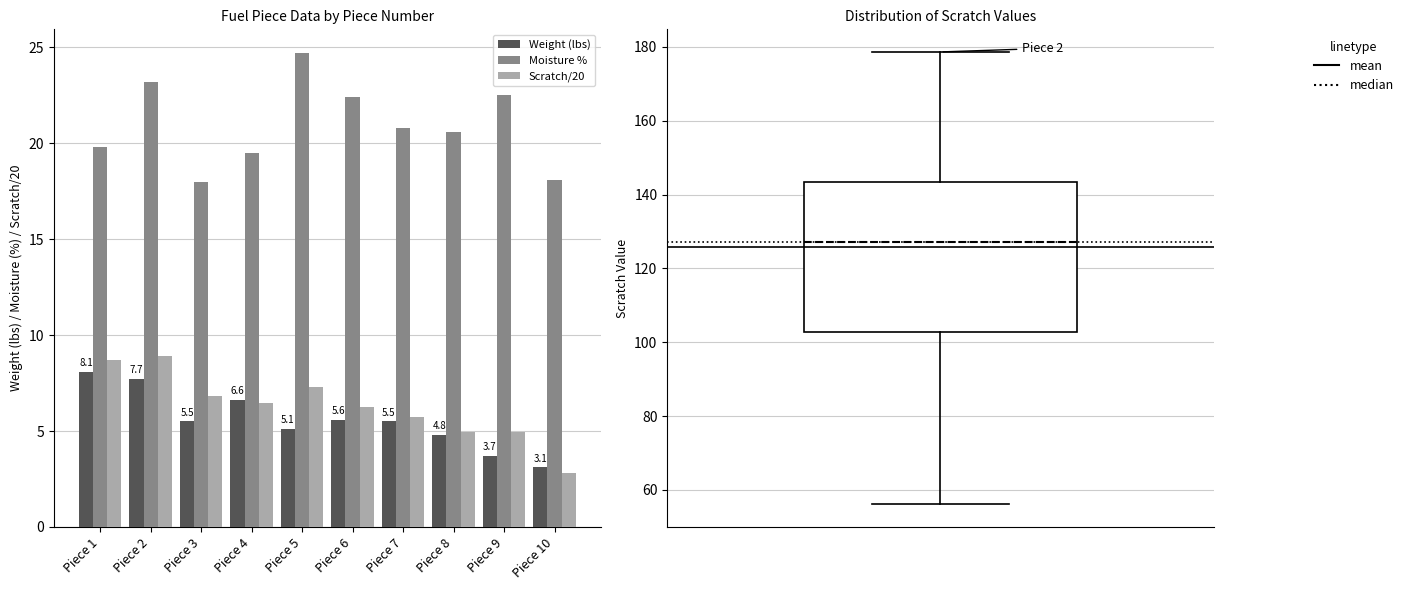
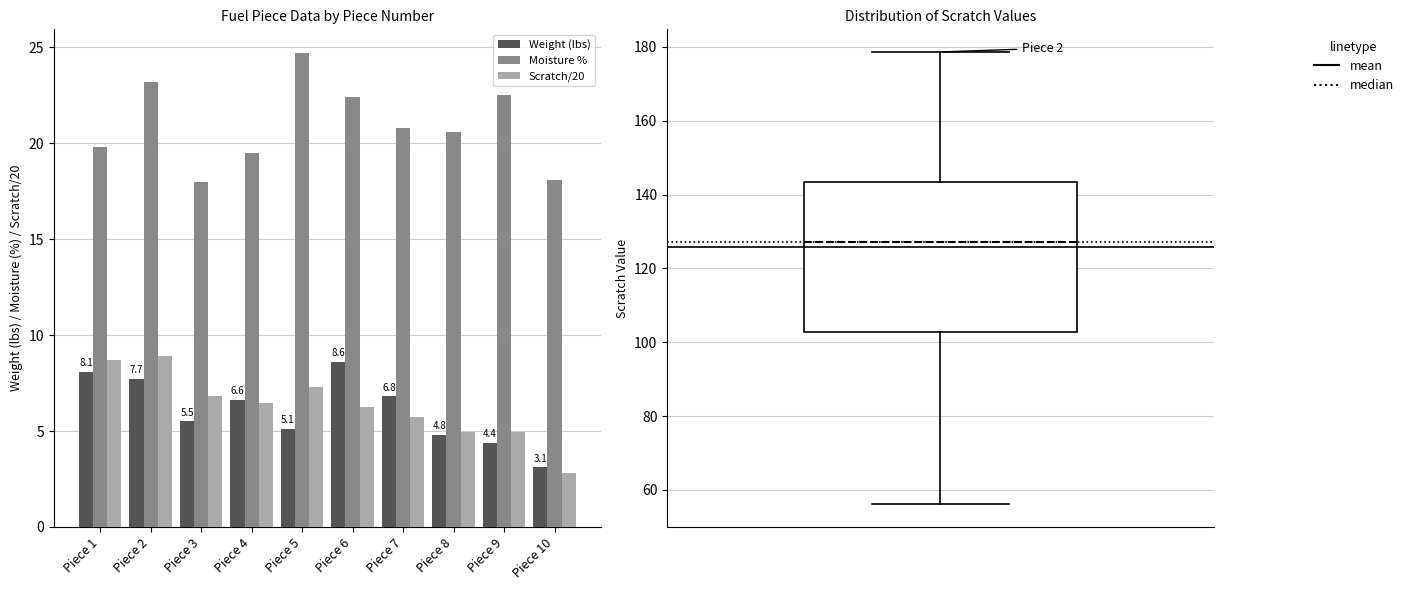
Fuel Piece Data by Piece Number, Weight (lbs), Piece 6: 5.6 -> 8.6
Fuel Piece Data by Piece Number, Weight (lbs), Piece 7: 5.5 -> 6.8
Fuel Piece Data by Piece Number, Weight (lbs), Piece 9: 3.7 -> 4.4
